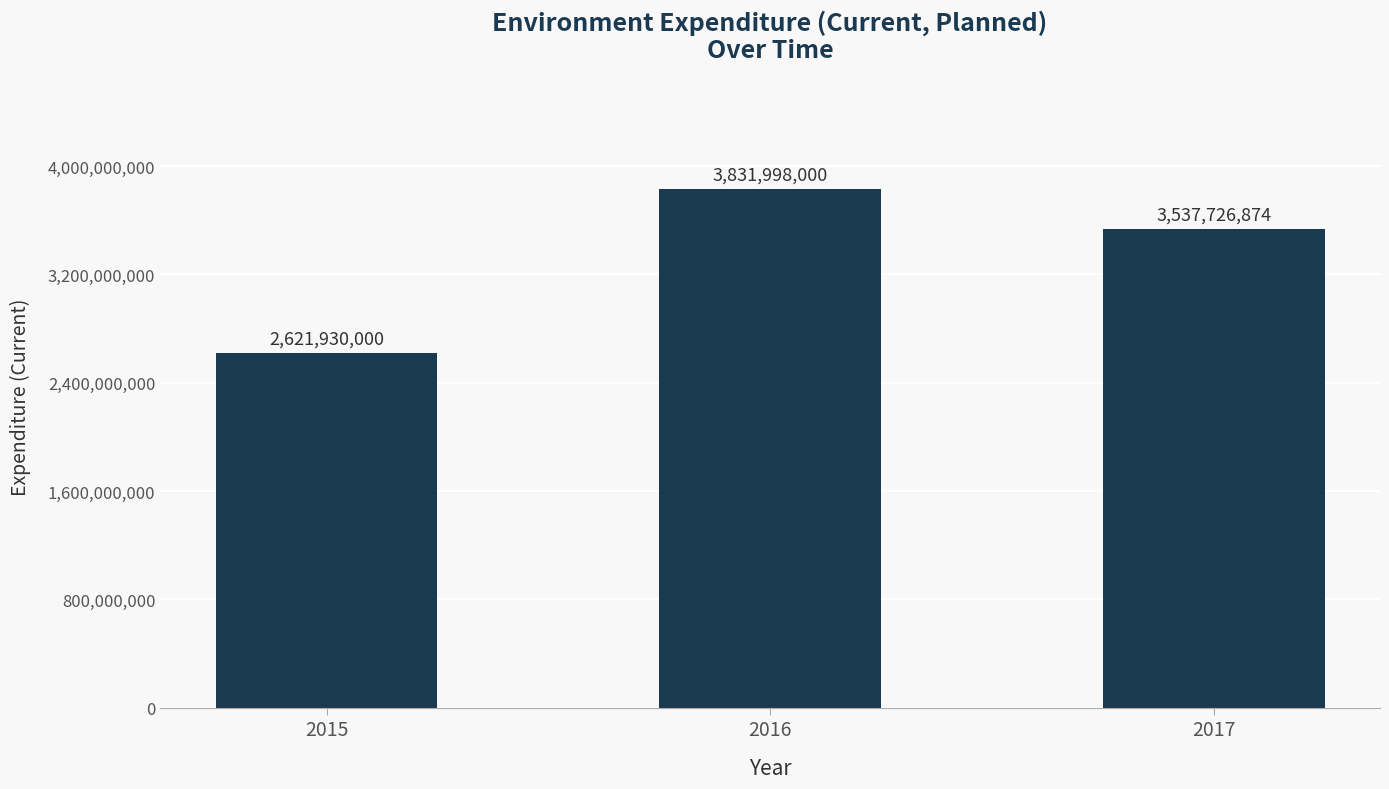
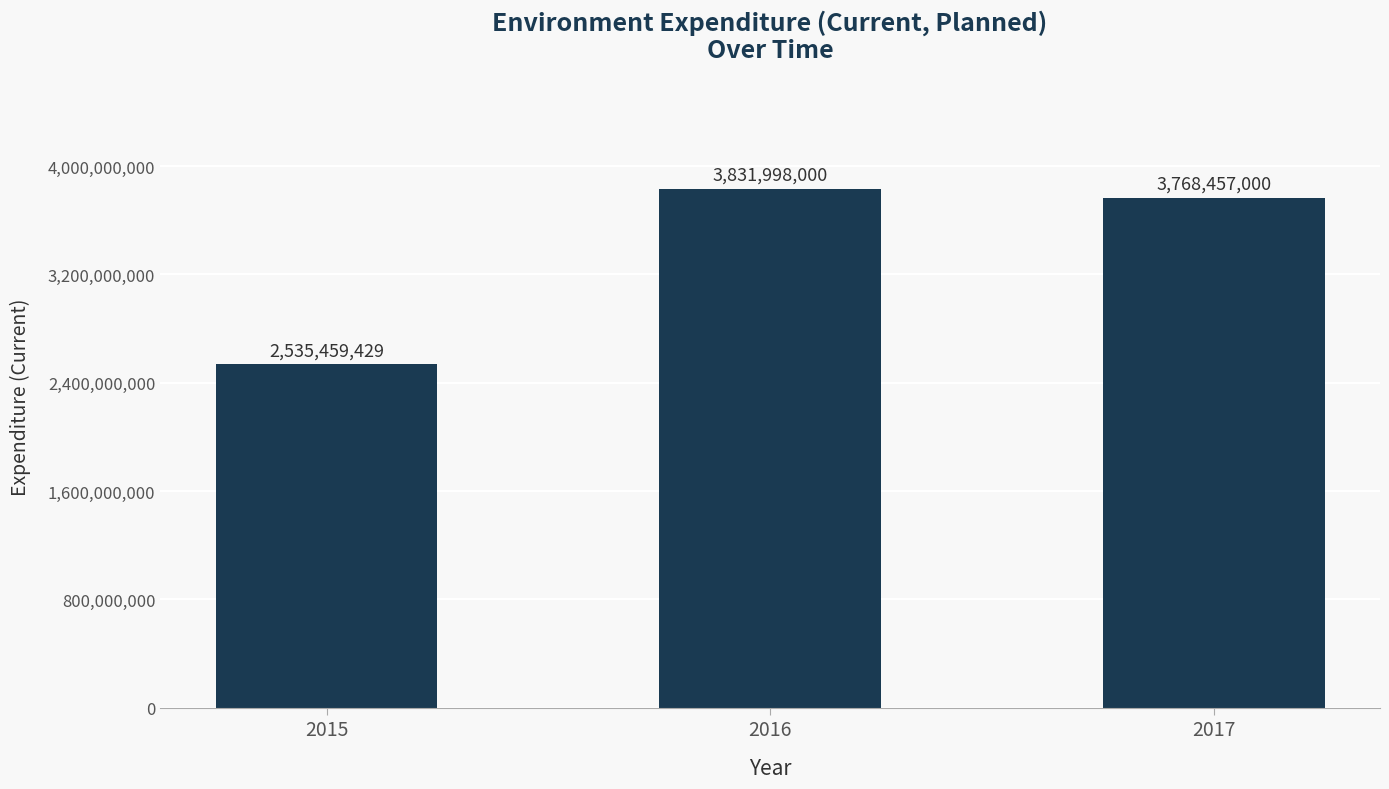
2015: 2,621,930,000 -> 2,535,459,429
2017: 3,537,726,874 -> 3,768,457,000
